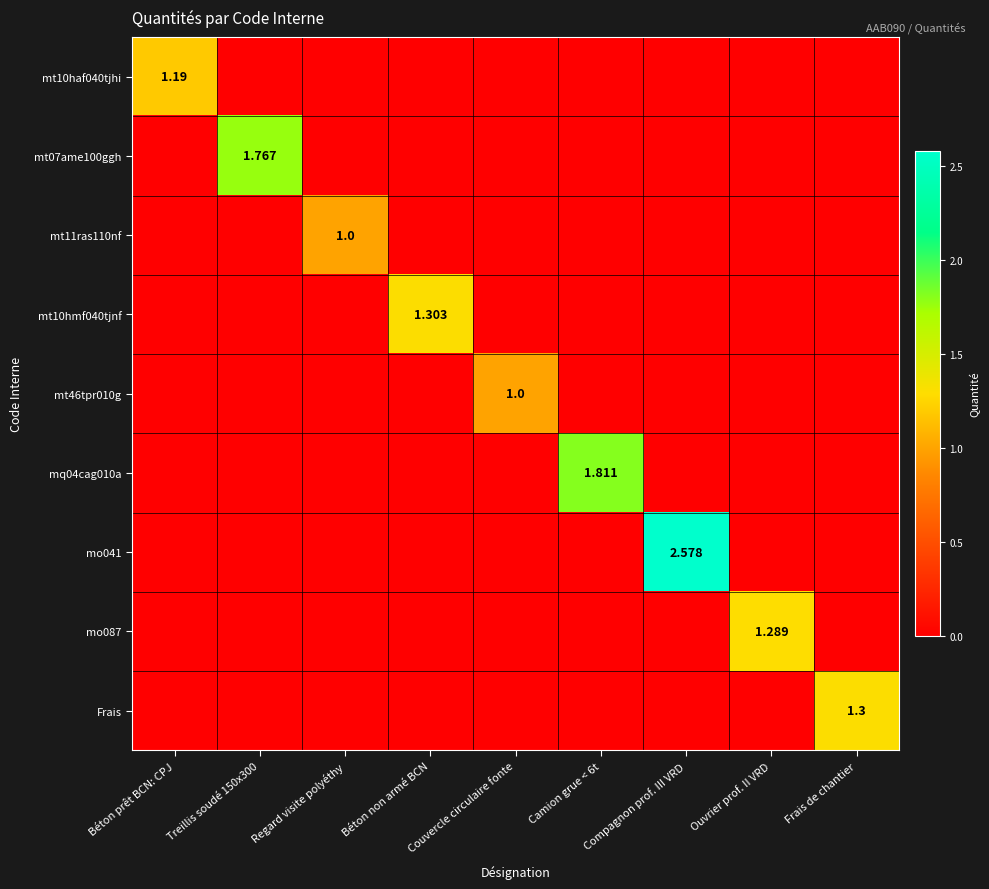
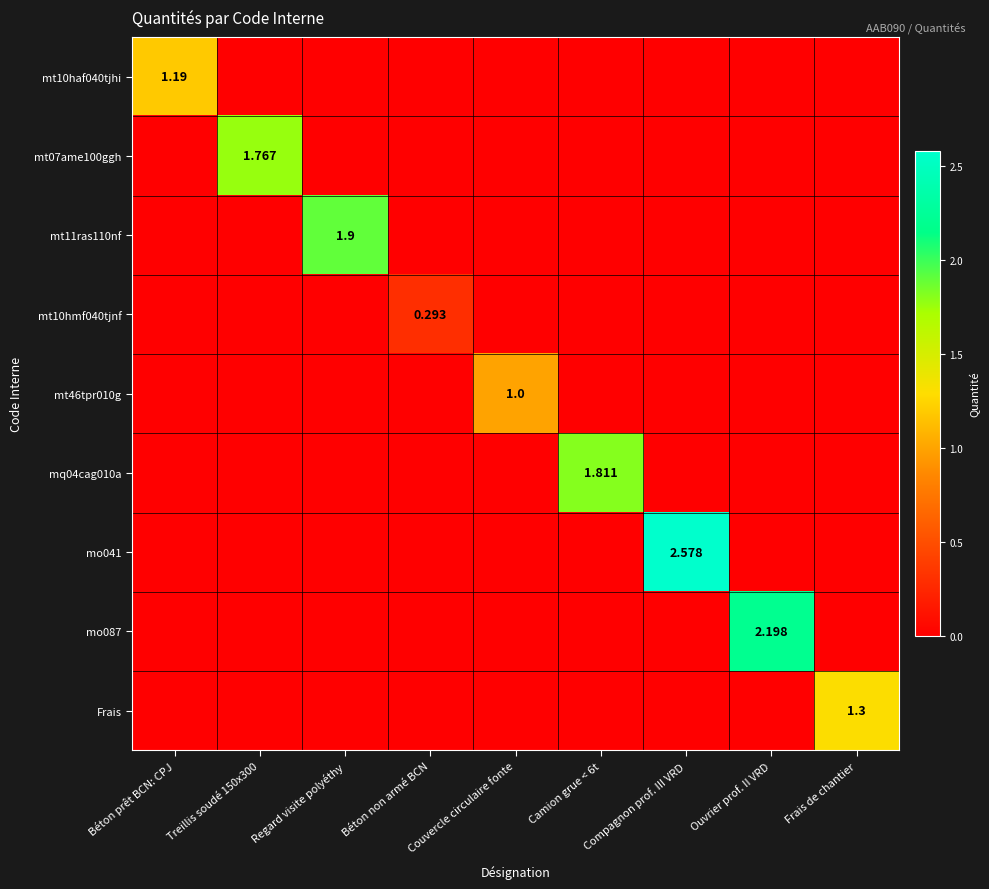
mt11ras110nf, Regard visite polyéthy: 1.0 -> 1.9
mt10hmf040tjnf, Béton non armé BCN: 1.303 -> 0.293
mo087, Ouvrier prof. II VRD: 1.289 -> 2.198
